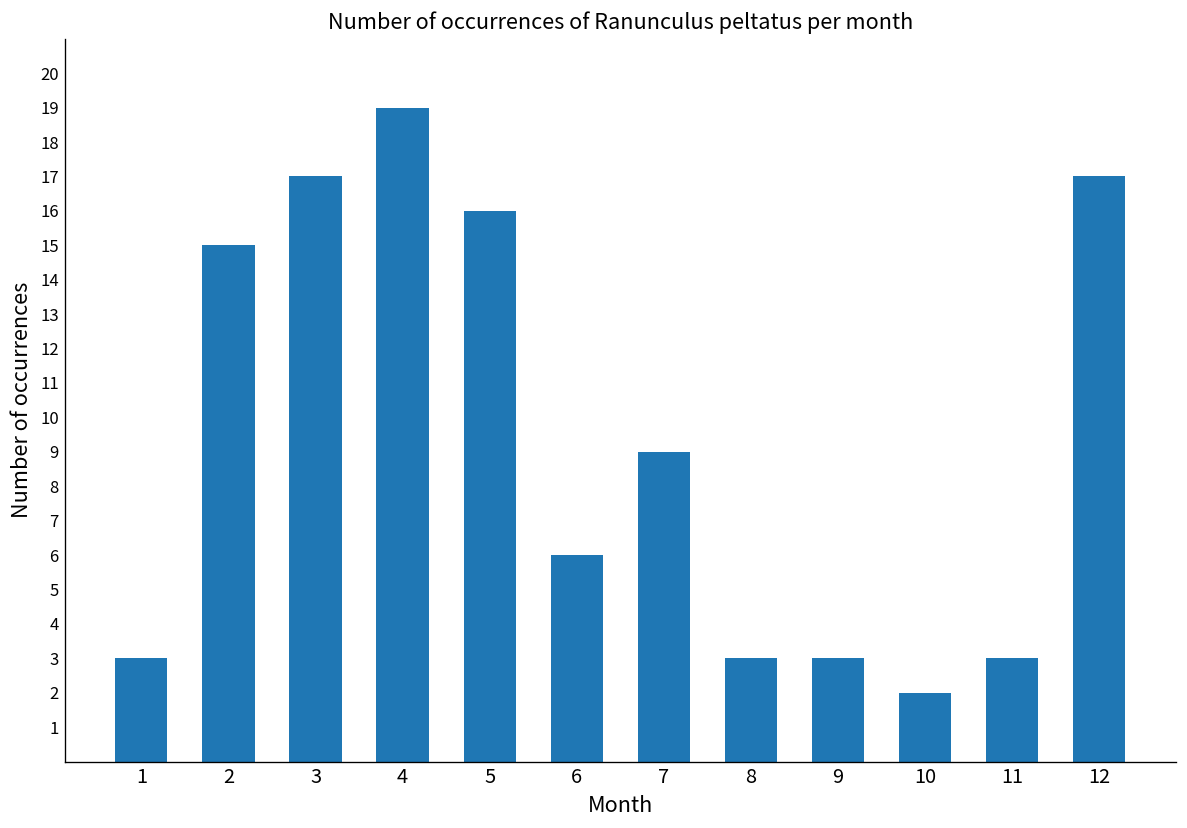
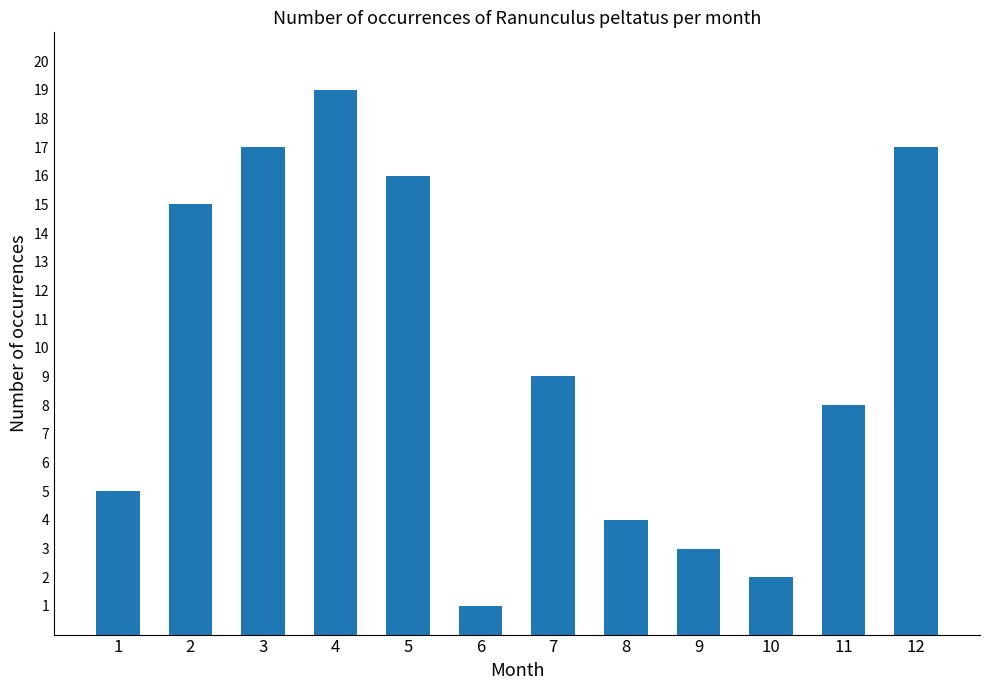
1: 3 -> 5
6: 6 -> 1
8: 3 -> 4
11: 3 -> 8
